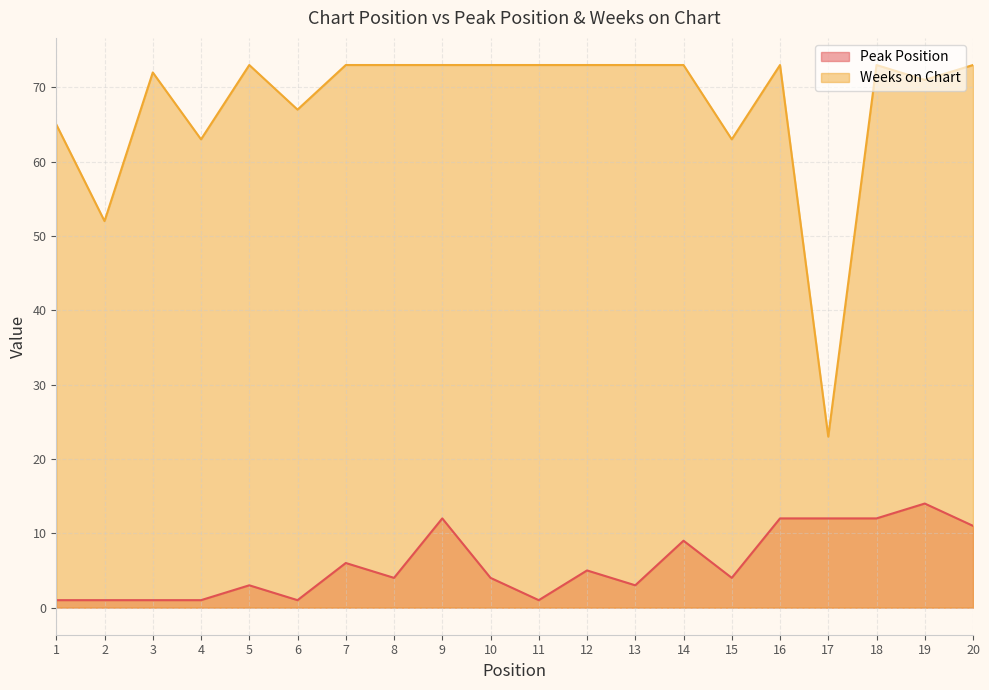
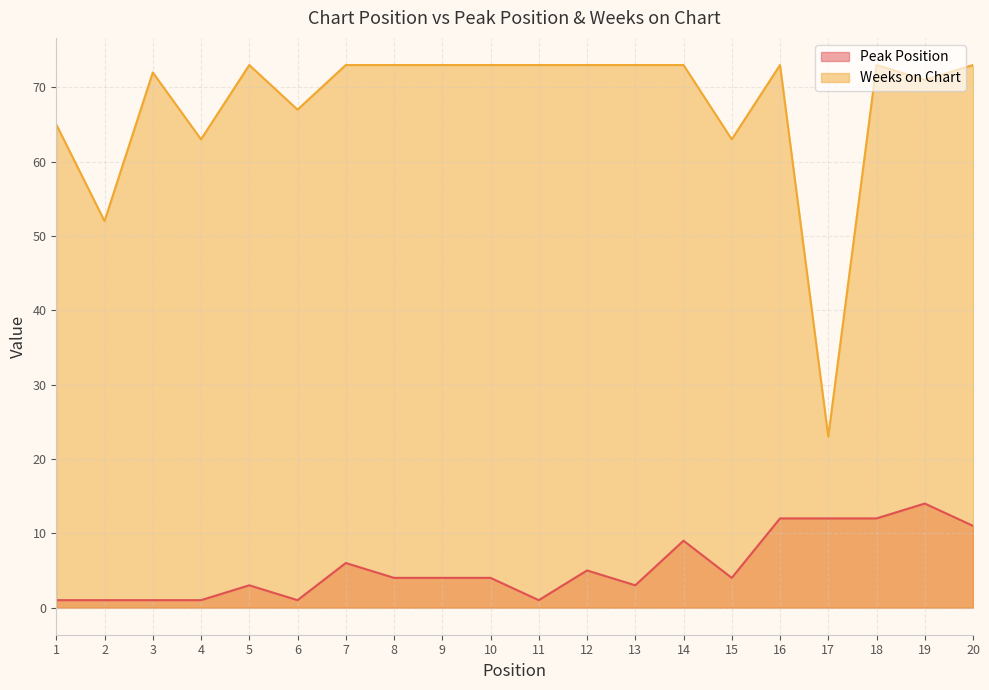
Peak Position, 9: 12 -> 4
